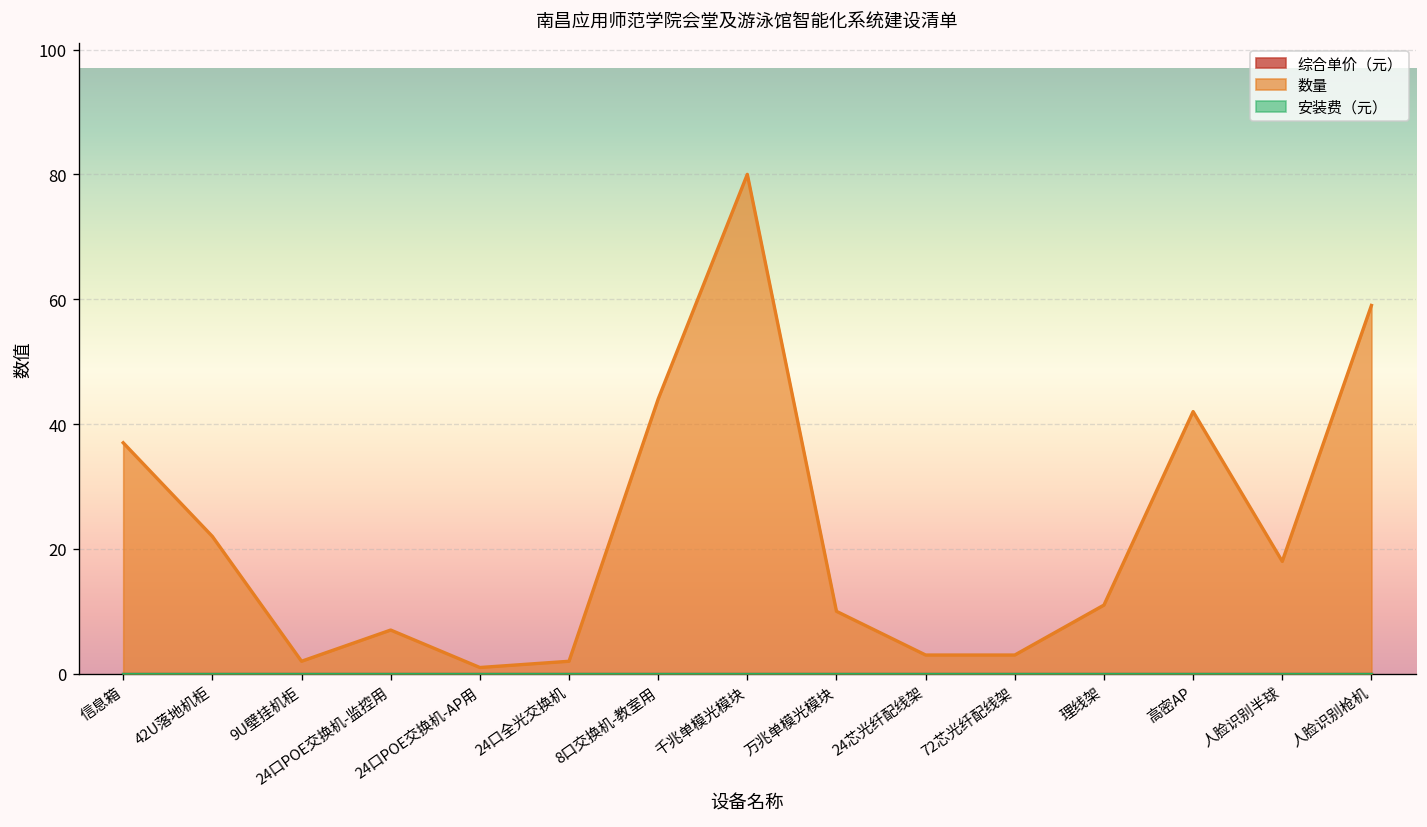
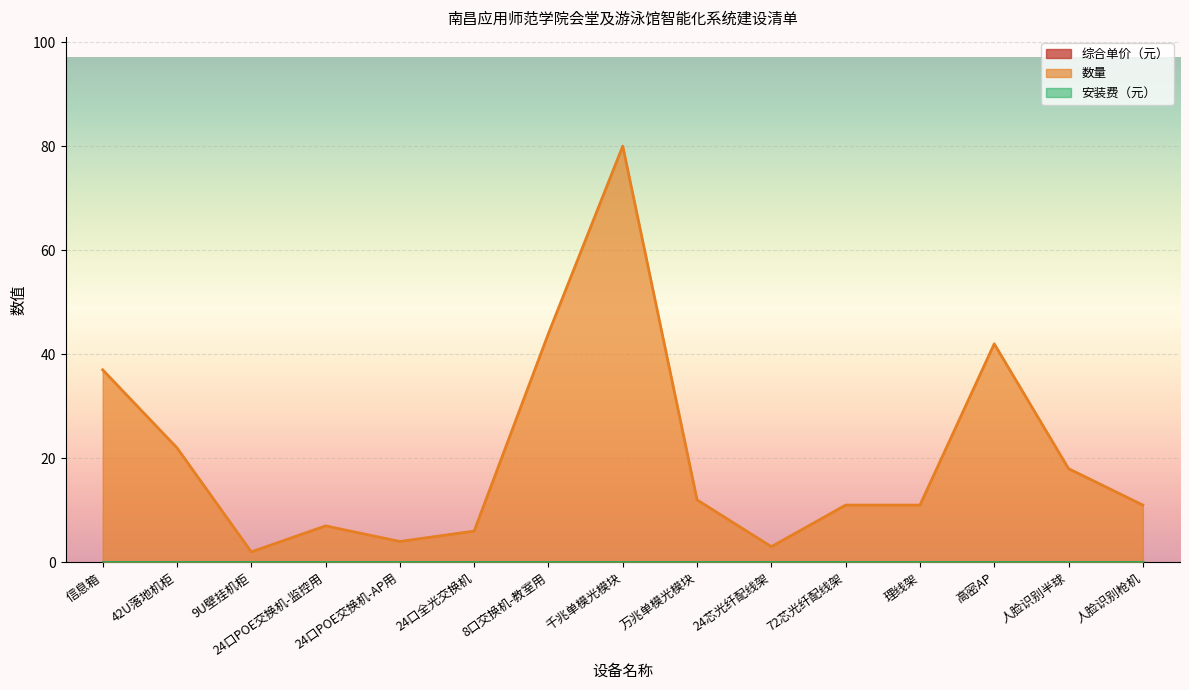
数量, 24口POE交换机-AP用: 1 -> 4
数量, 24口全光交换机: 2 -> 6
数量, 万兆单模光模块: 10 -> 12
数量, 72芯光纤配线架: 3 -> 11
数量, 人脸识别枪机: 59 -> 11
